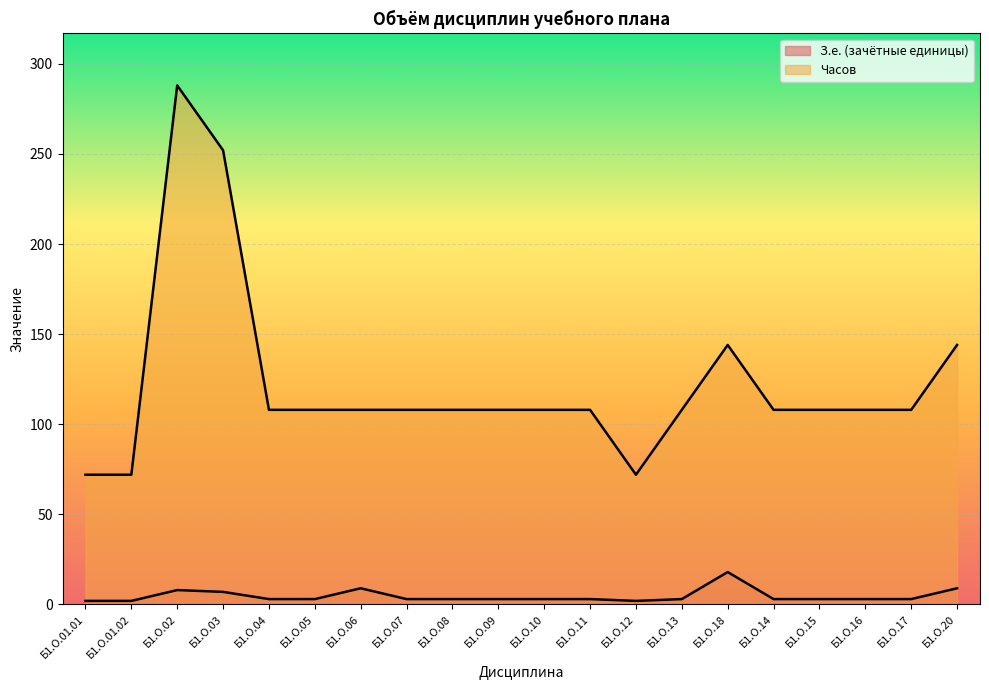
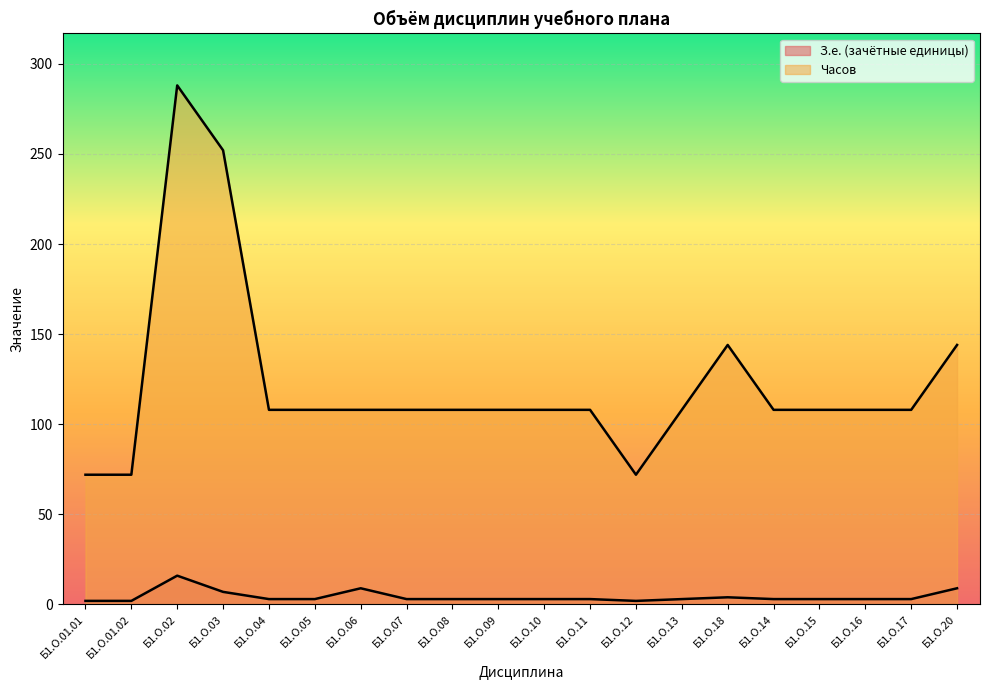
З.е. (зачётные единицы), Б1.О.02: 8 -> 16
З.е. (зачётные единицы), Б1.О.18: 18 -> 4
